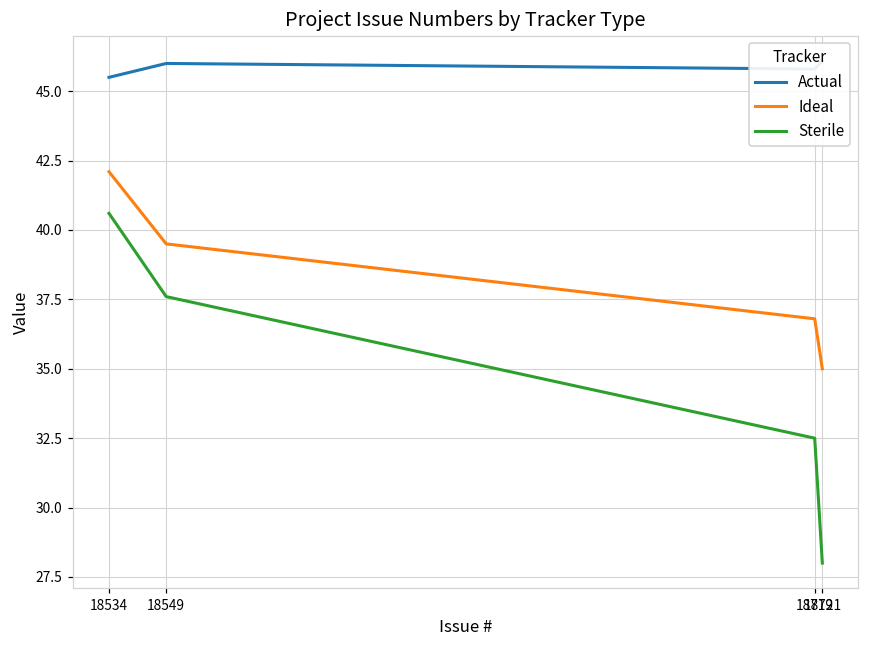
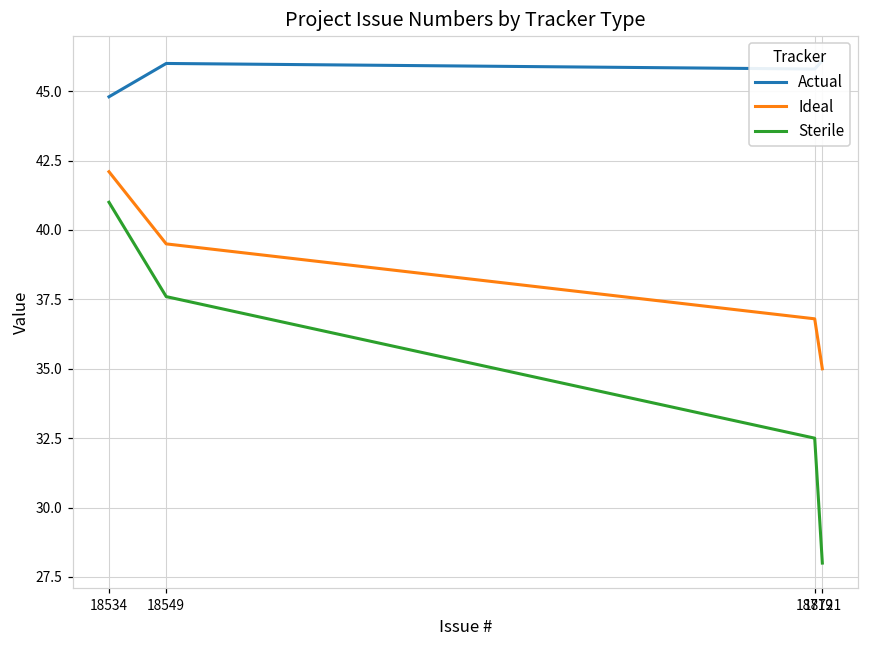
Actual, 18534: 45.5 -> 44.8
Sterile, 18534: 40.6 -> 41.0
